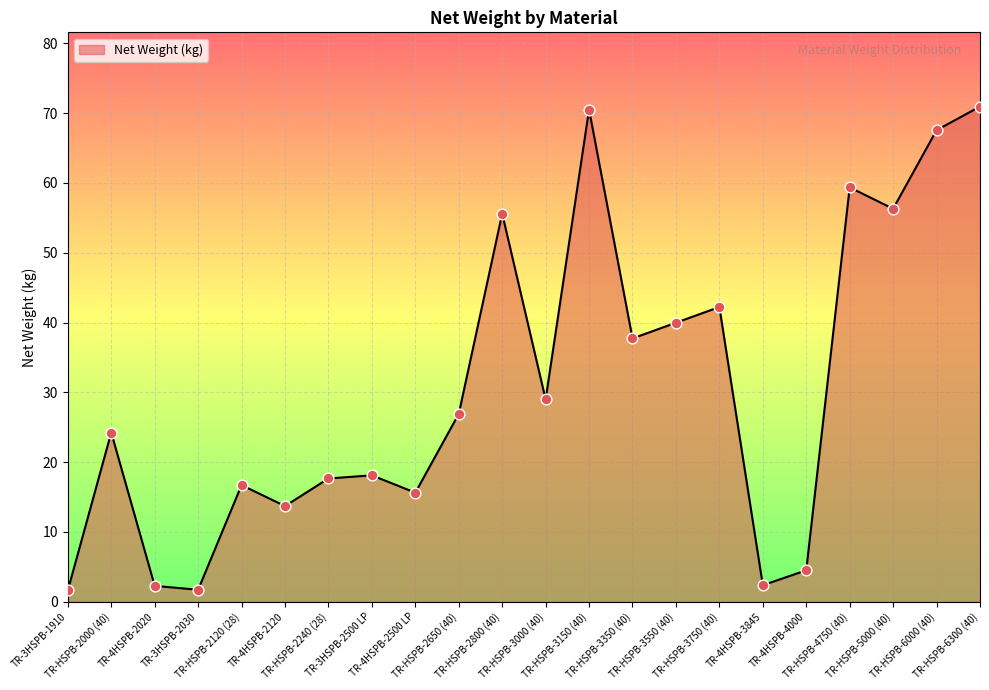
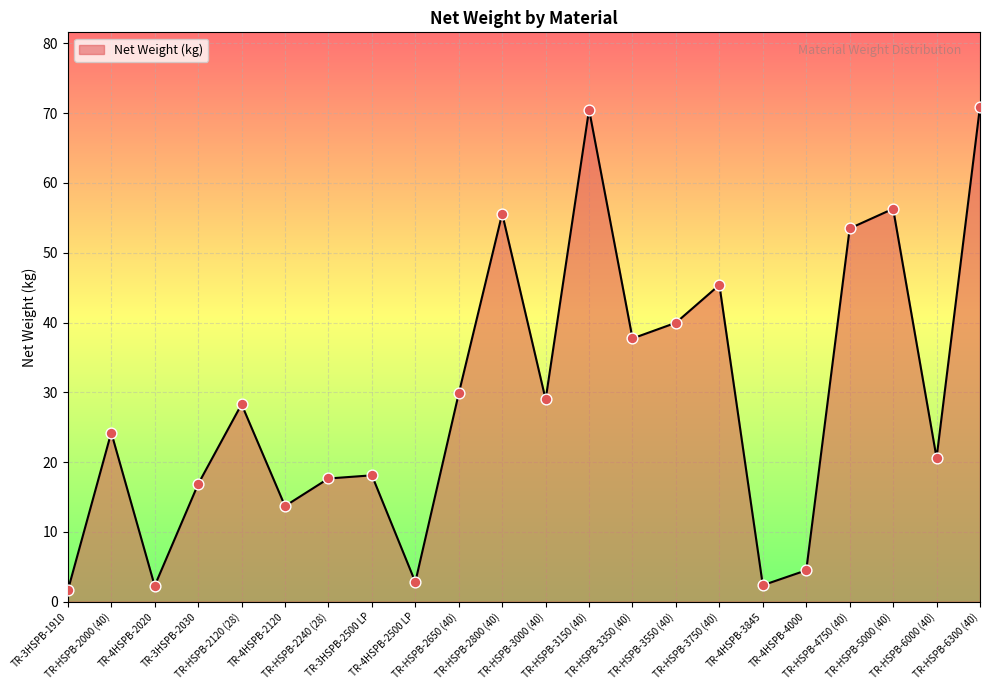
TR-3HSPB-2030: 2 -> 17
TR-HSPB-2120 (28): 17 -> 28
TR-4HSPB-2500 LP: 16 -> 3
TR-HSPB-2650 (40): 27 -> 30
TR-HSPB-3750 (40): 42 -> 45
TR-HSPB-4750 (40): 59 -> 53
TR-HSPB-6000 (40): 68 -> 21
